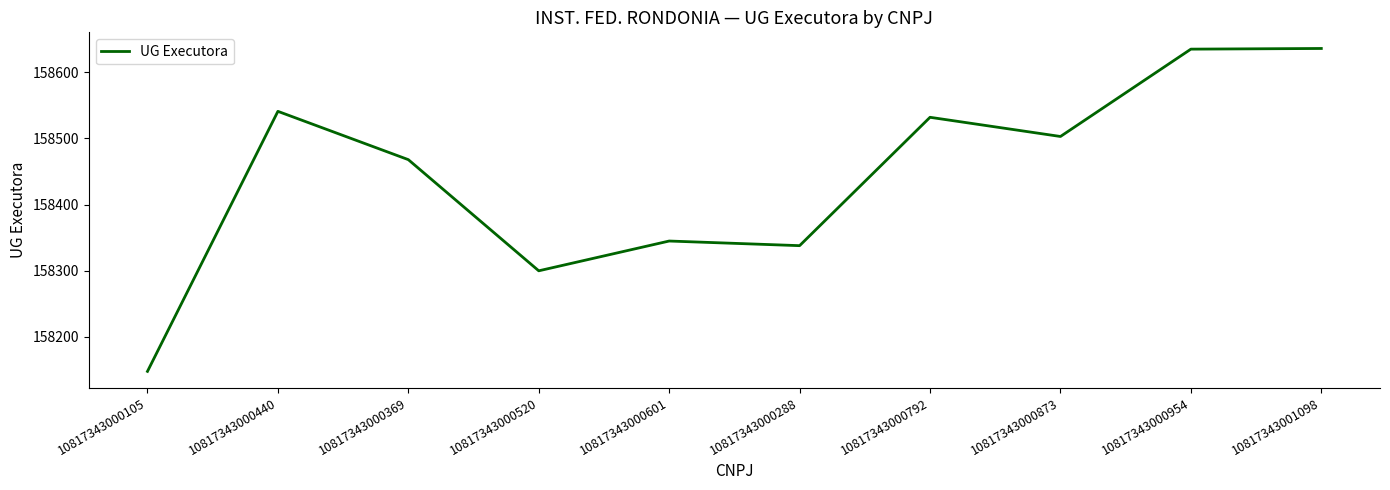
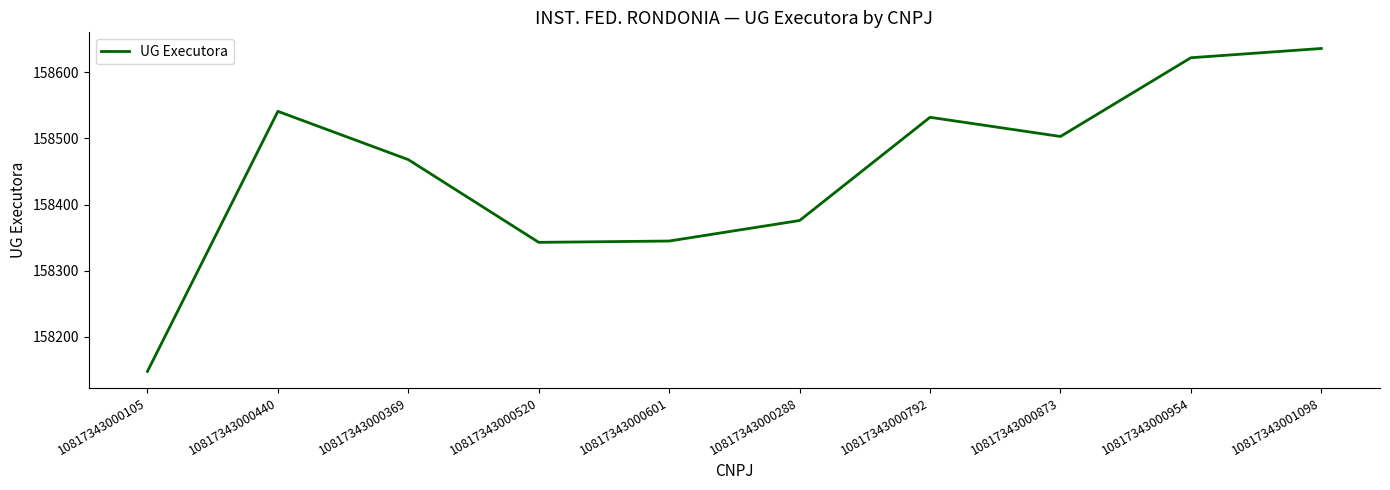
10817343000520: 158300 -> 158340
10817343000288: 158340 -> 158380
10817343000954: 158640 -> 158620
